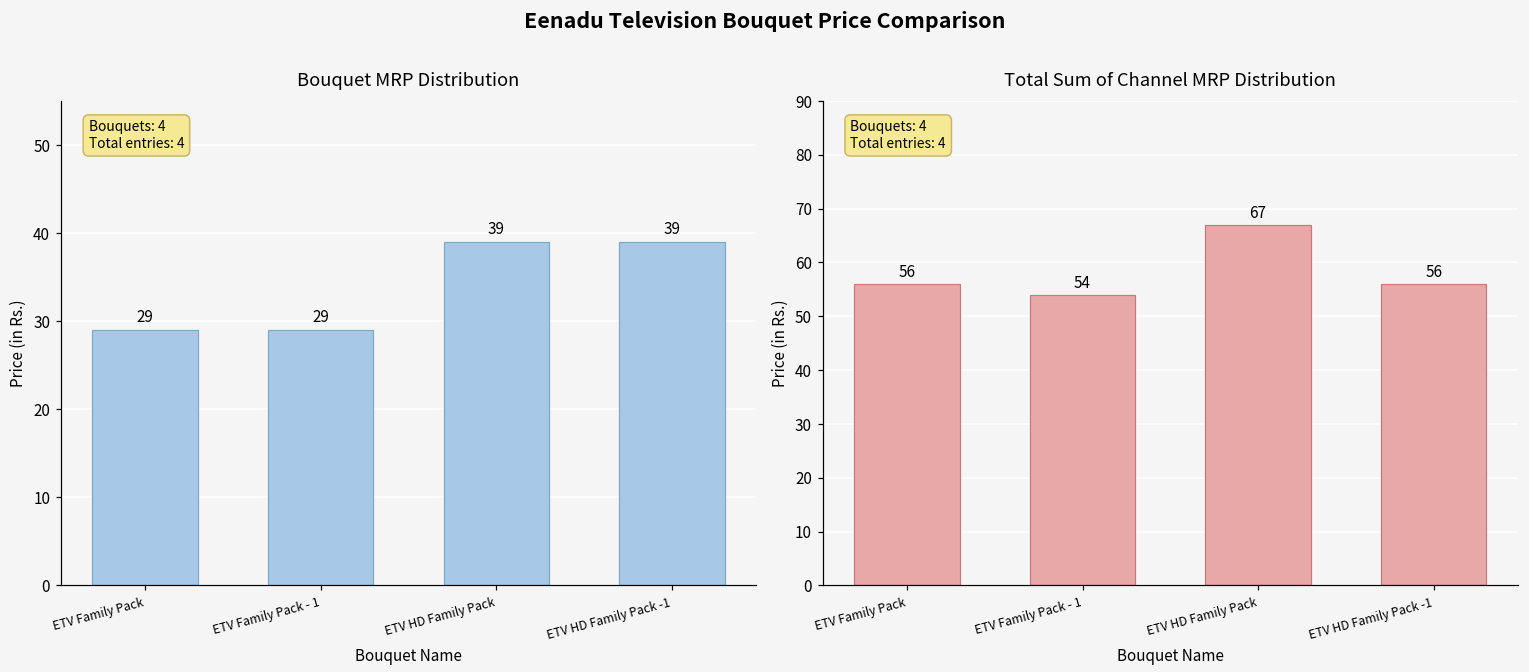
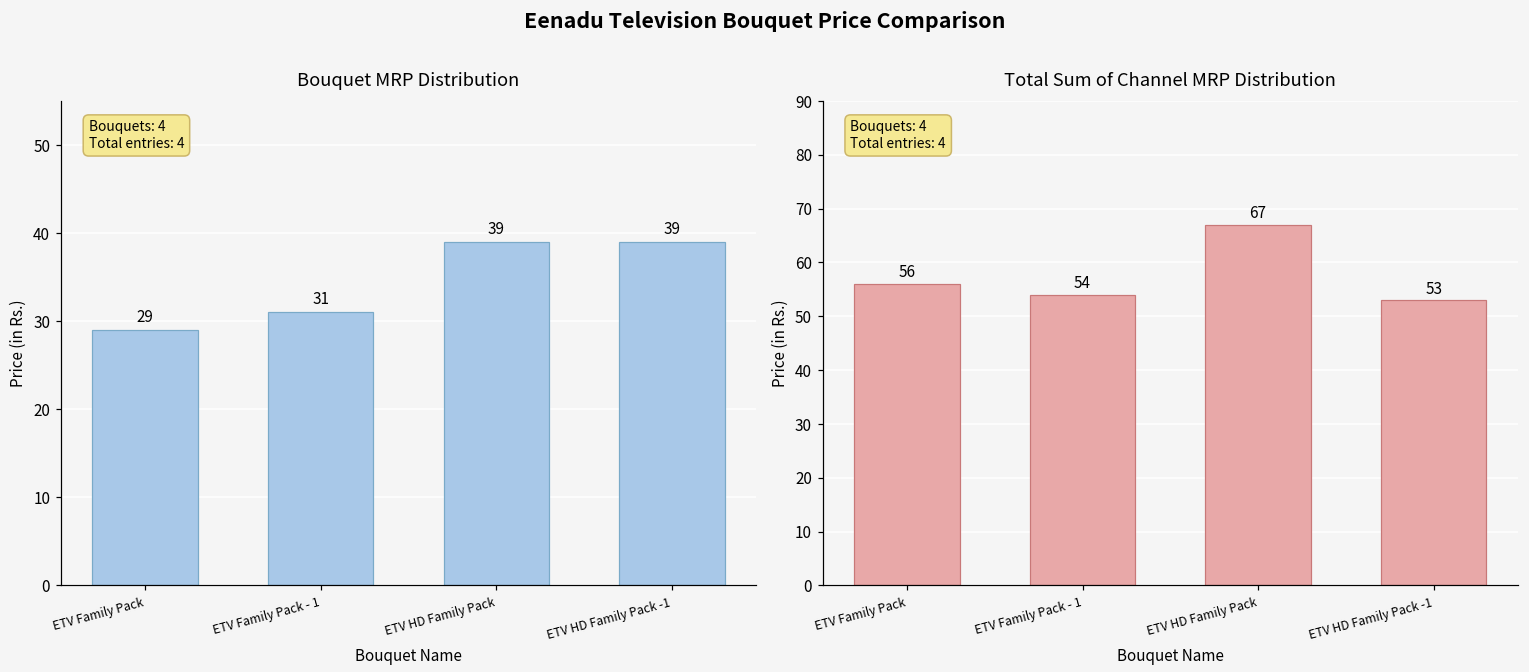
Bouquet MRP Distribution, ETV Family Pack - 1: 29 -> 31
Total Sum of Channel MRP Distribution, ETV HD Family Pack -1: 56 -> 53
